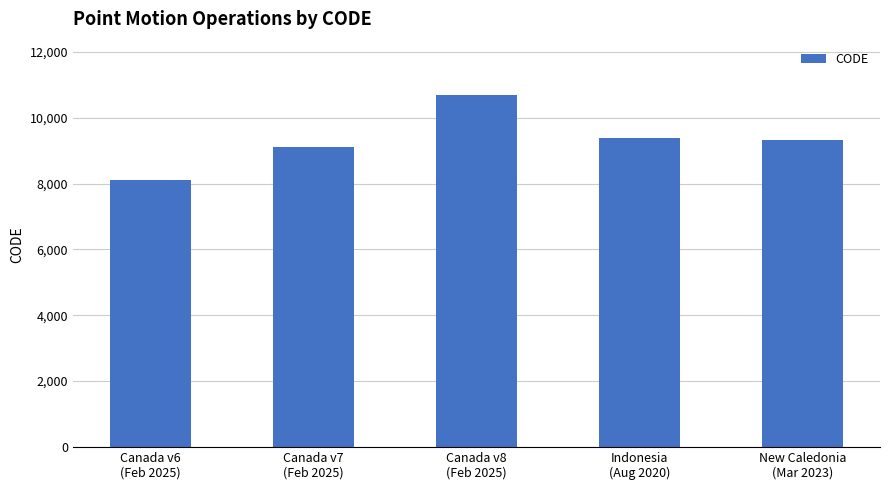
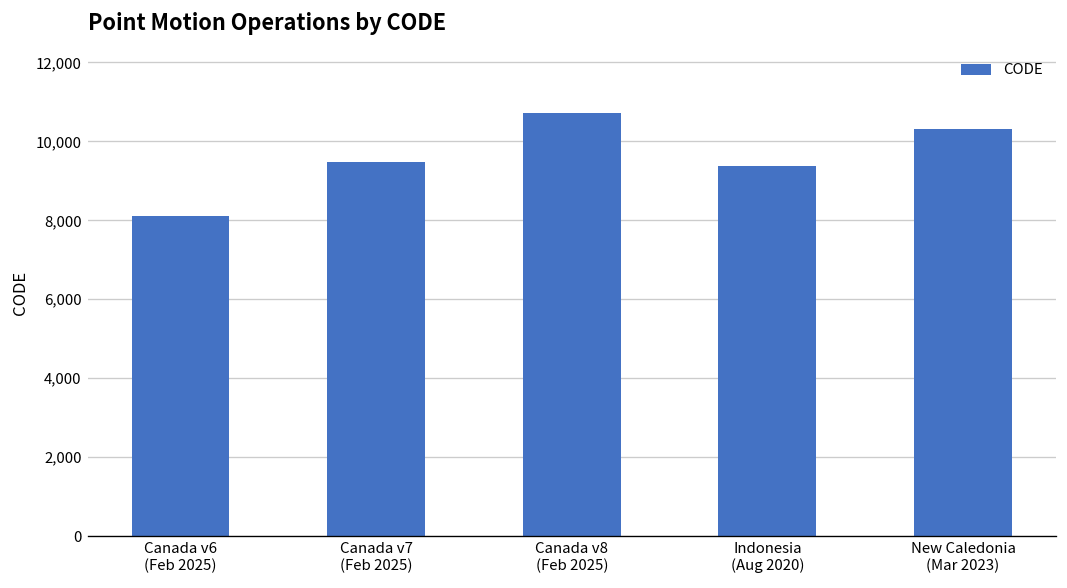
Canada v7 (Feb 2025): 9,100 -> 9,500
New Caledonia (Mar 2023): 9,300 -> 10,300
